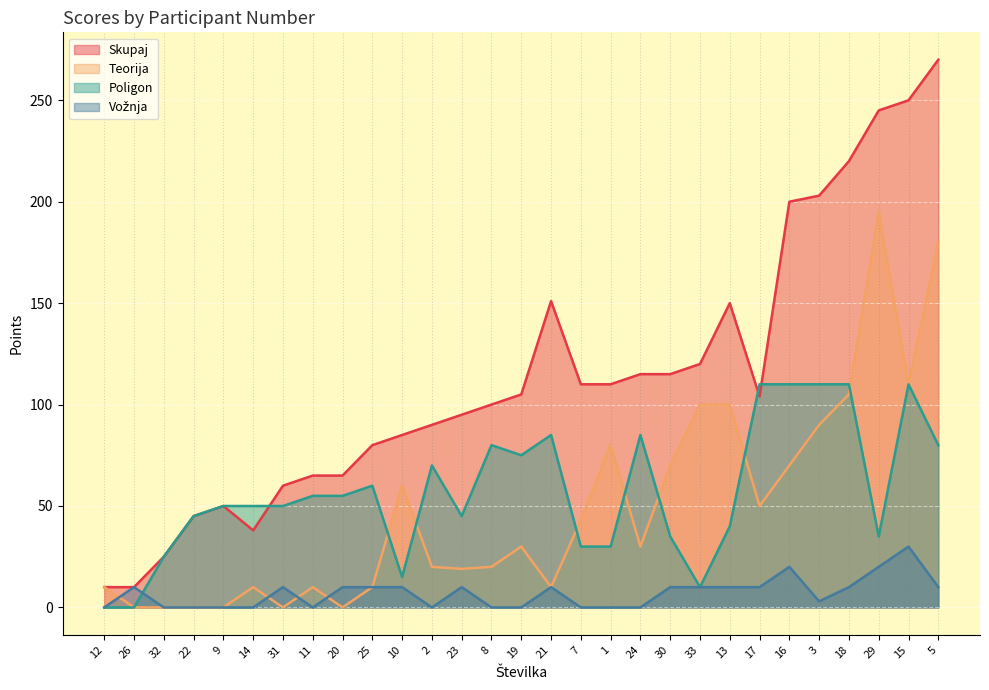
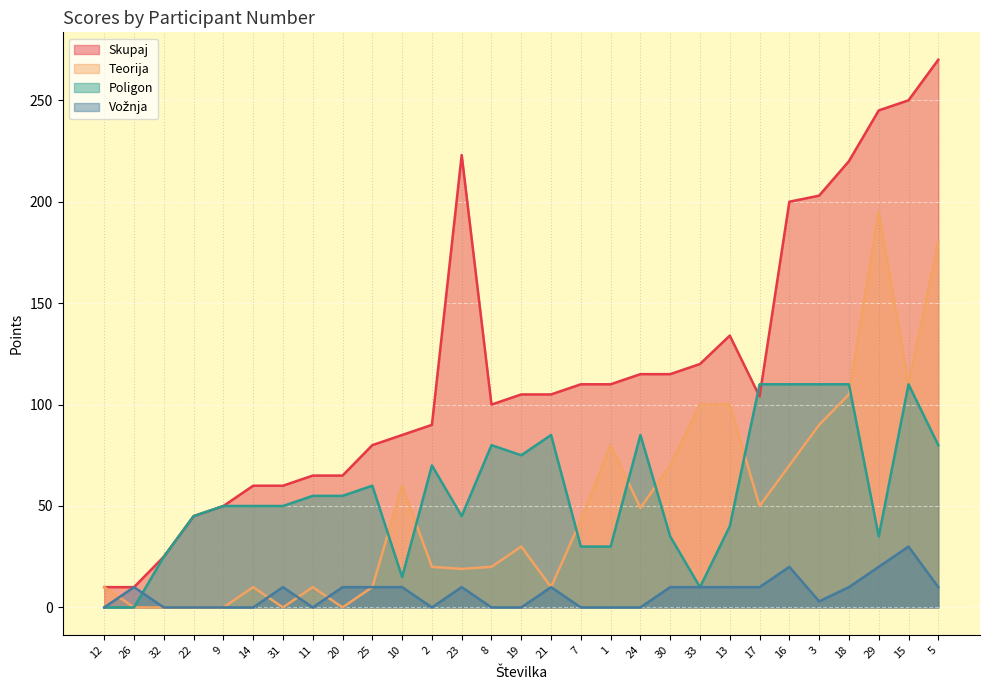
Skupaj, 14: 38 -> 60
Skupaj, 23: 95 -> 223
Skupaj, 21: 151 -> 105
Teorija, 24: 30 -> 49
Skupaj, 13: 150 -> 134
